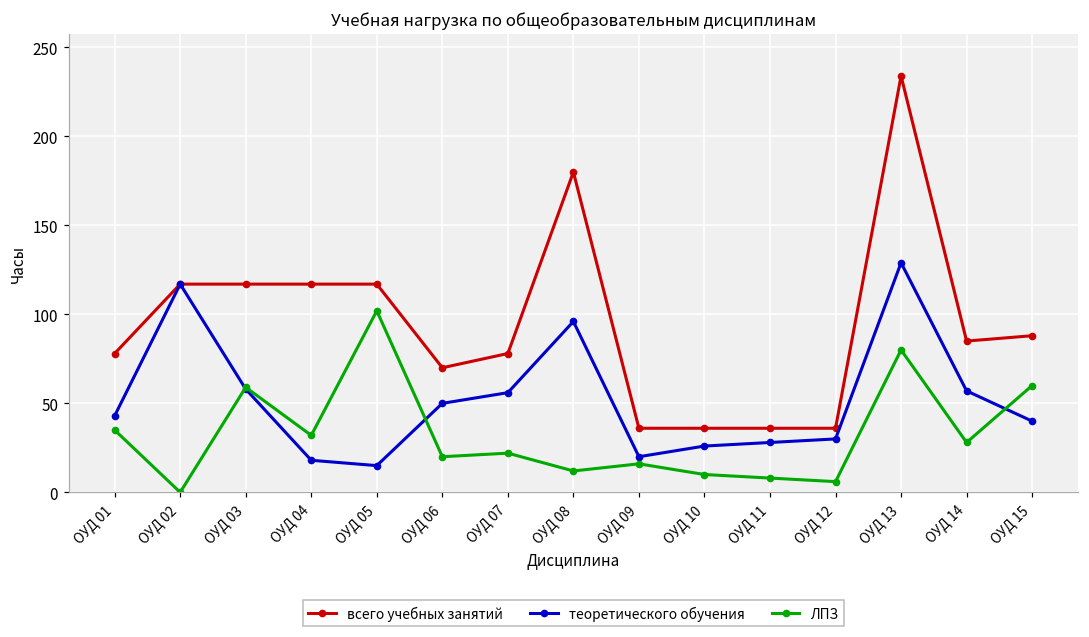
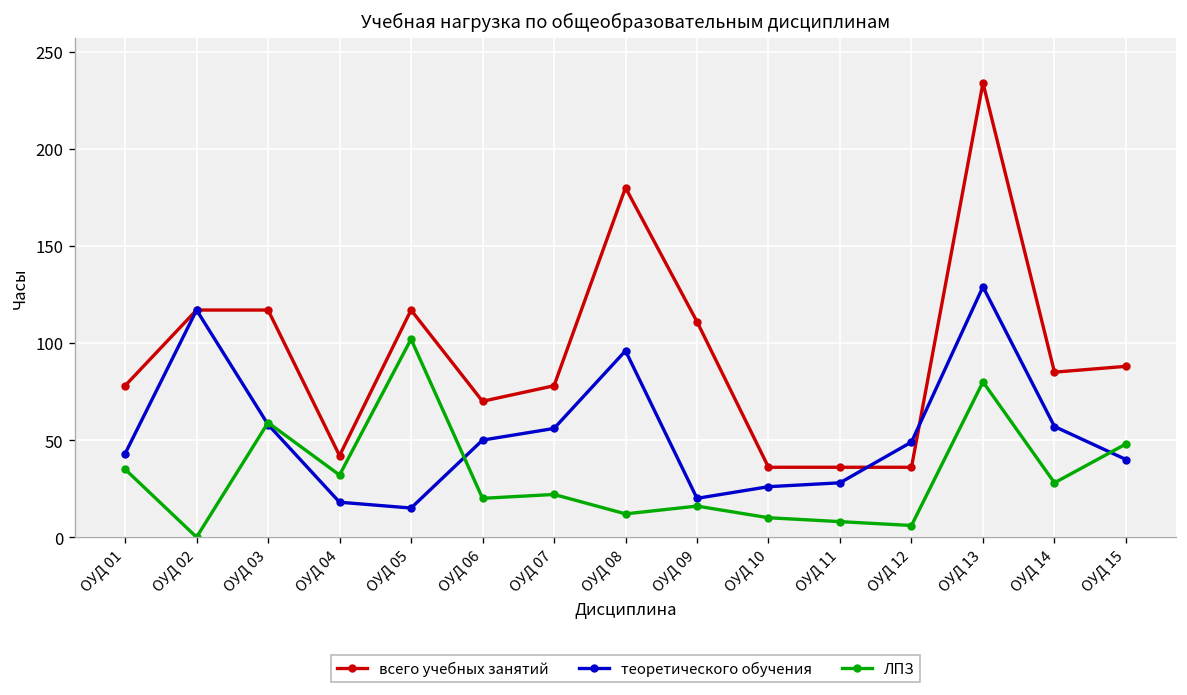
всего учебных занятий, ОУД 04: 117 -> 42
всего учебных занятий, ОУД 09: 36 -> 111
теоретического обучения, ОУД 12: 30 -> 49
ЛПЗ, ОУД 15: 60 -> 48
